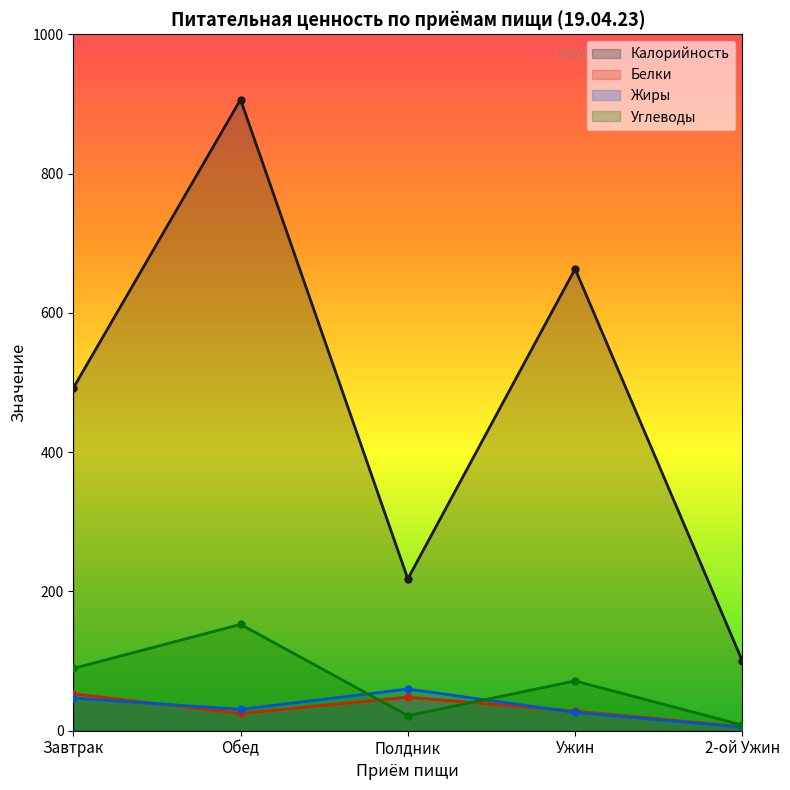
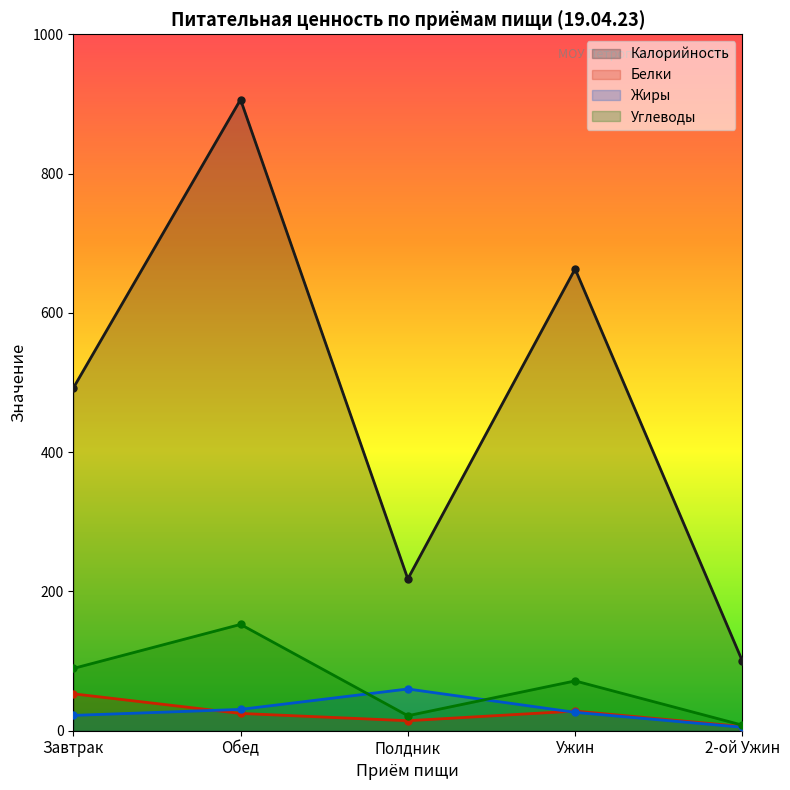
Жиры, Завтрак: 50 -> 20
Белки, Полдник: 50 -> 10
